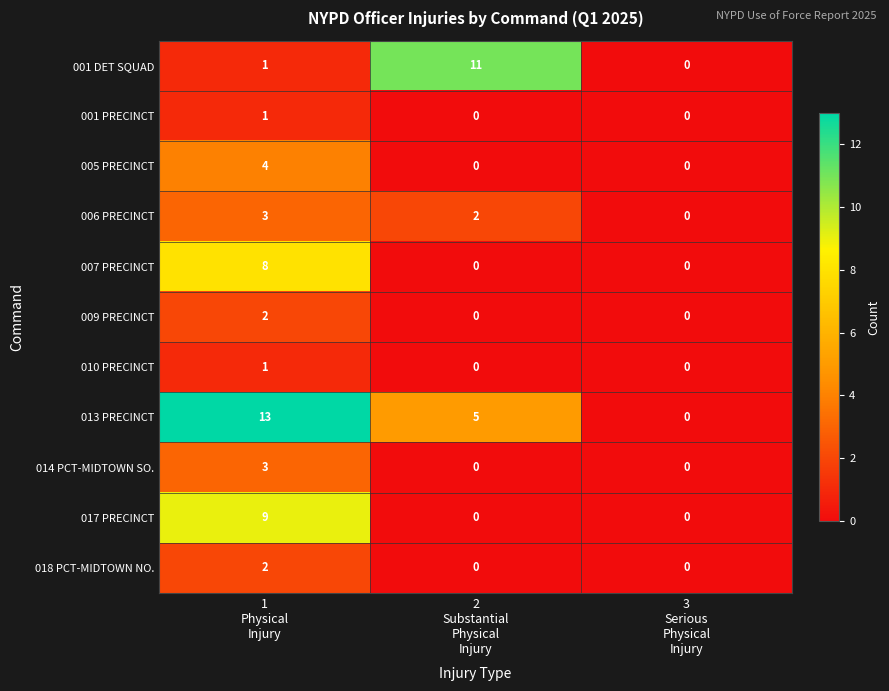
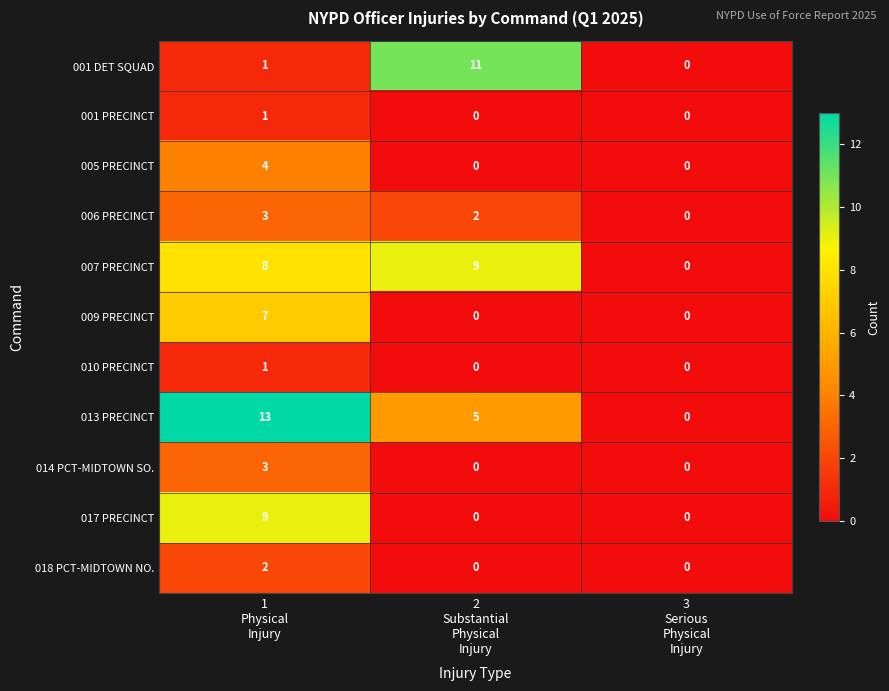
007 PRECINCT, 2 Substantial Physical Injury: 0 -> 9
009 PRECINCT, 1 Physical Injury: 2 -> 7
